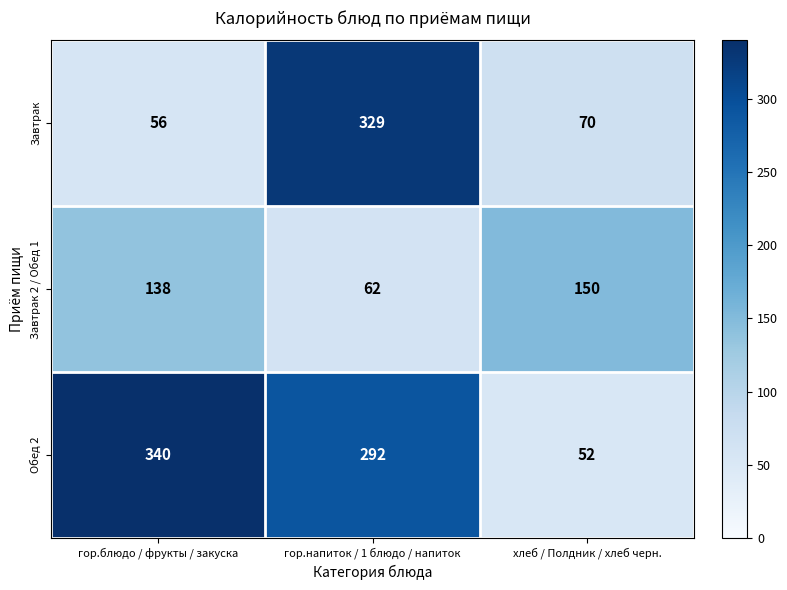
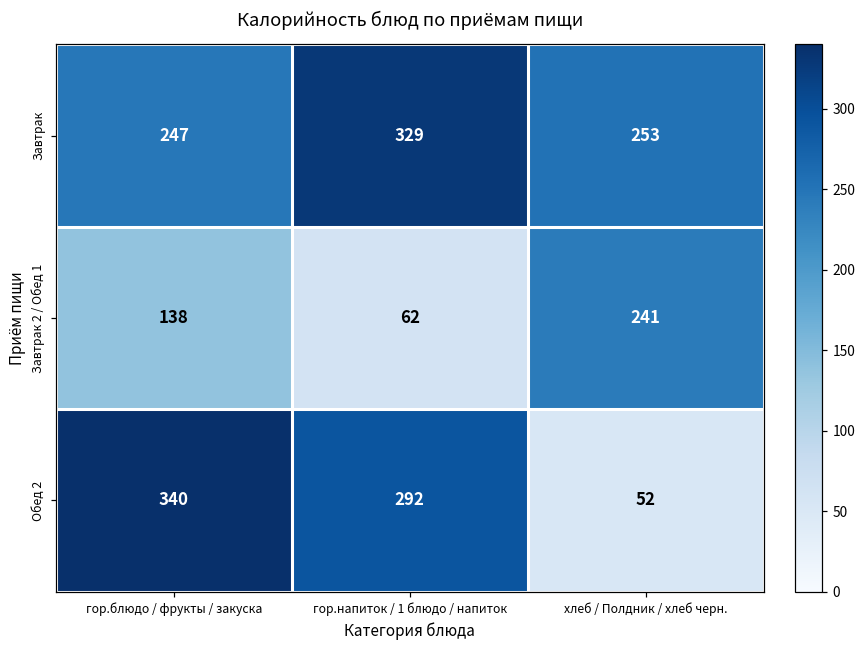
Завтрак, гор.блюдо / фрукты / закуска: 56 -> 247
Завтрак, хлеб / Полдник / хлеб черн.: 70 -> 253
Завтрак 2 / Обед 1, хлеб / Полдник / хлеб черн.: 150 -> 241
